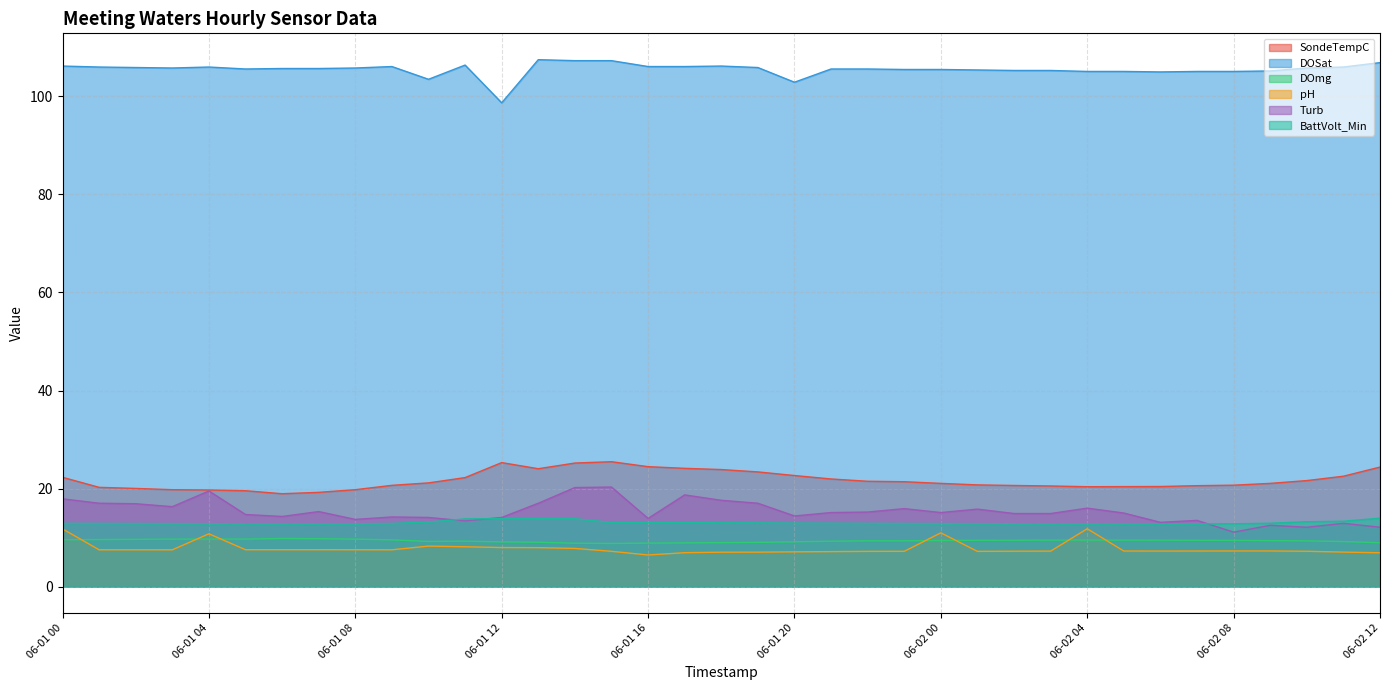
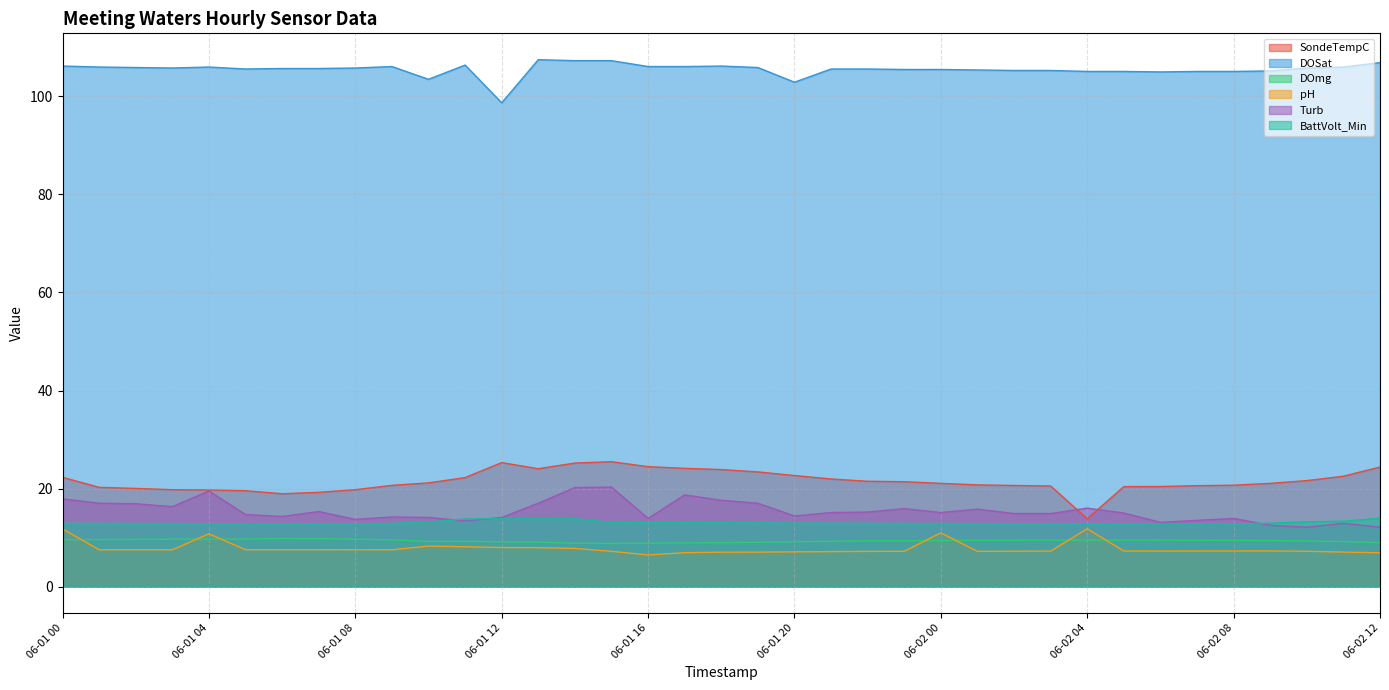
SondeTempC, 06-02 04: 20 -> 14
Turb, 06-02 08: 11 -> 14
